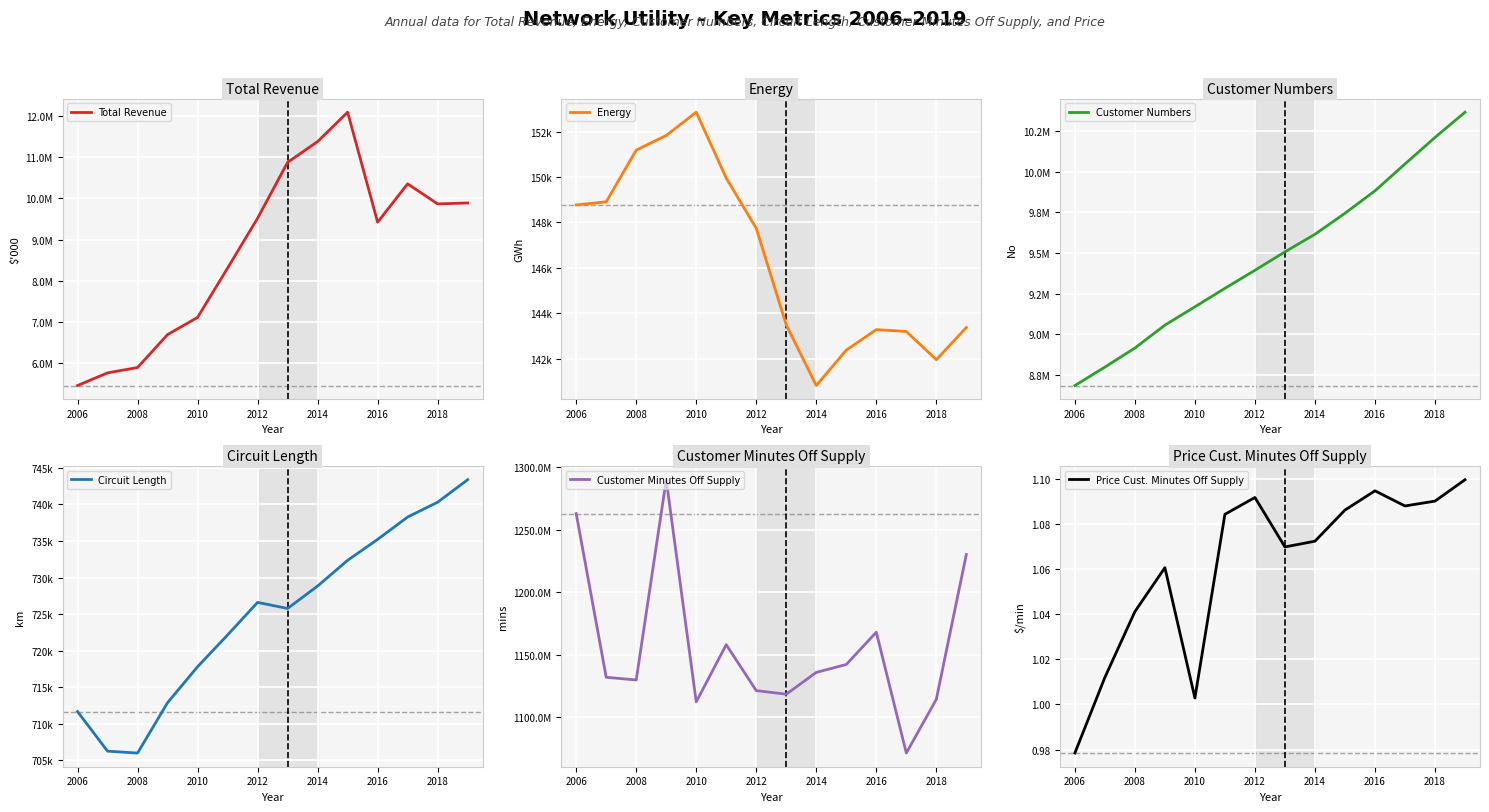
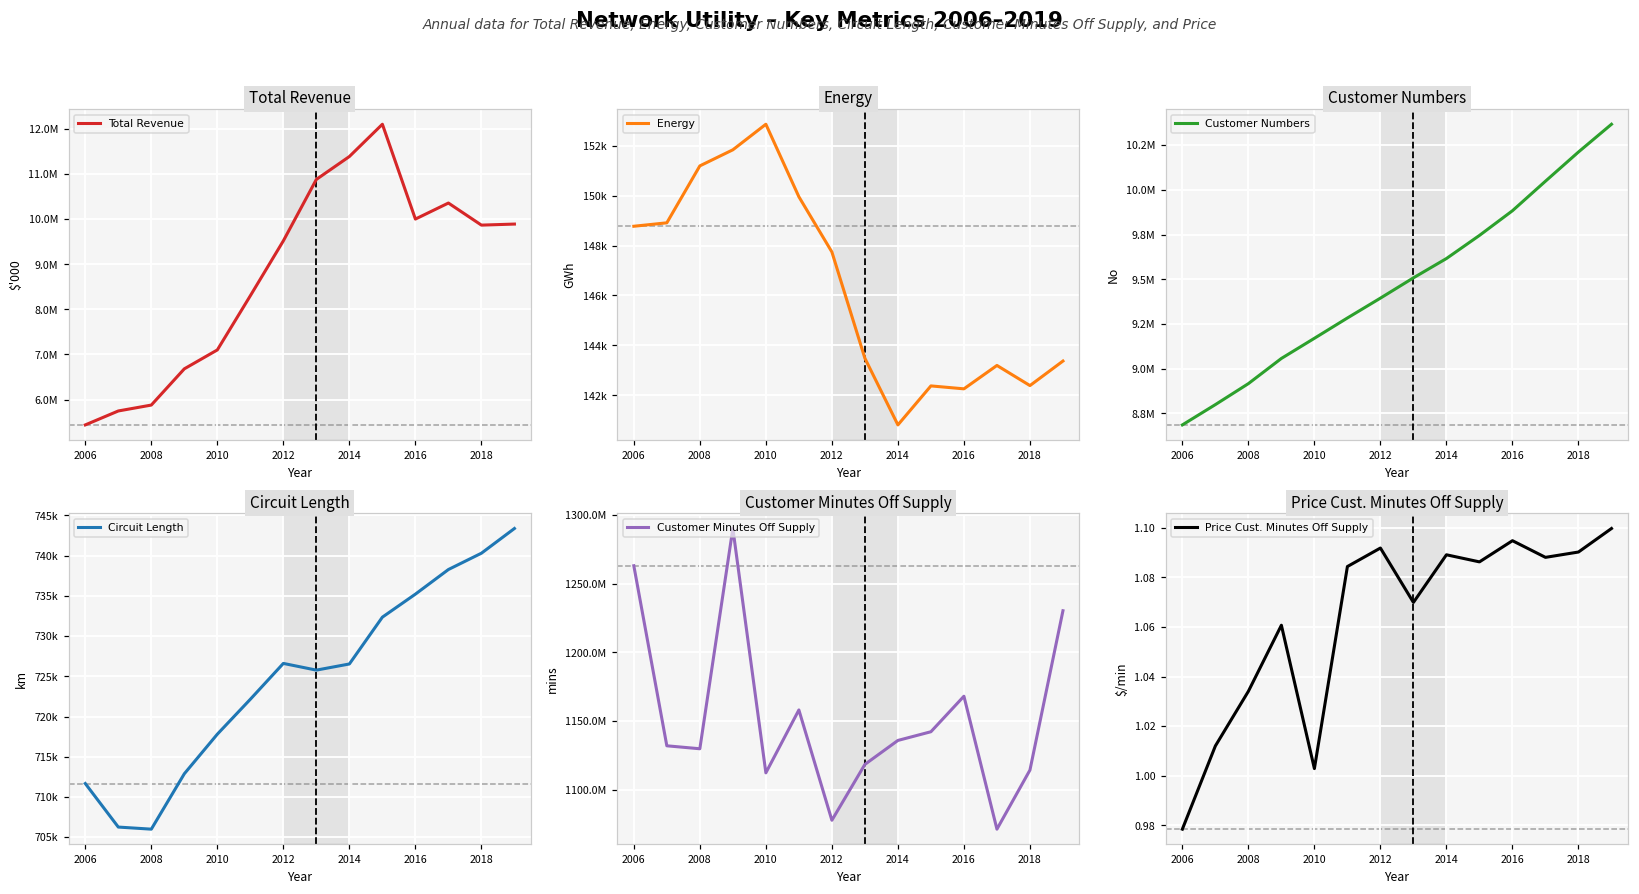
Total Revenue, 2016: 9400000 -> 10000000
Energy, 2016: 143300 -> 142300
Energy, 2018: 142000 -> 142400
Circuit Length, 2014: 729000 -> 727000
Customer Minutes Off Supply, 2012: 1121000000 -> 1078000000
Price Cust. Minutes Off Supply, 2008: 1.041 -> 1.034
Price Cust. Minutes Off Supply, 2014: 1.072 -> 1.089
